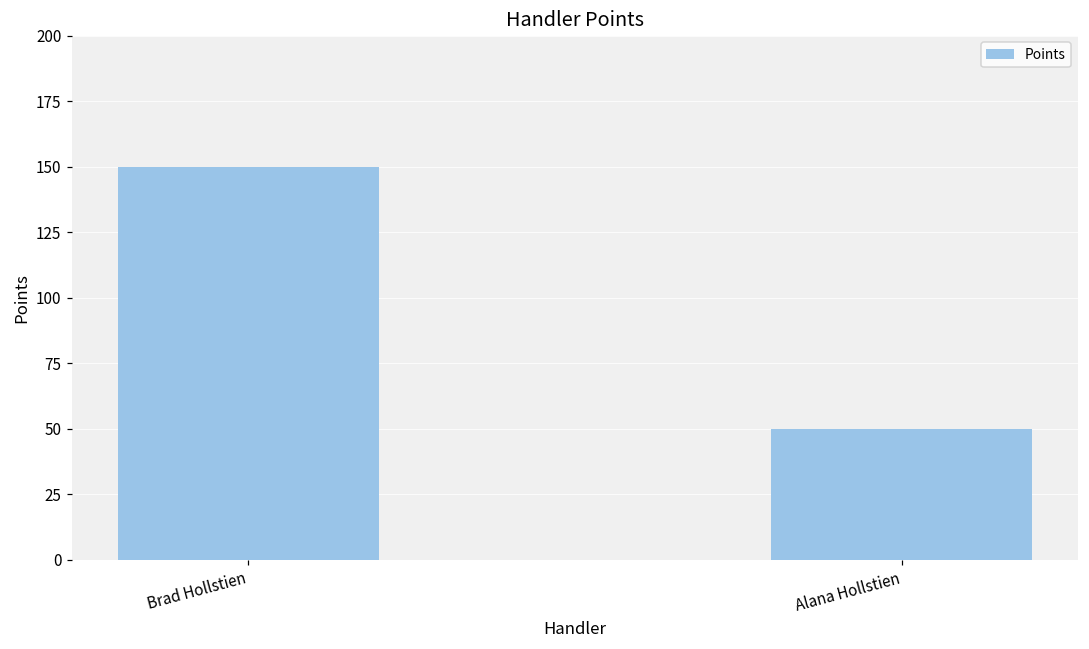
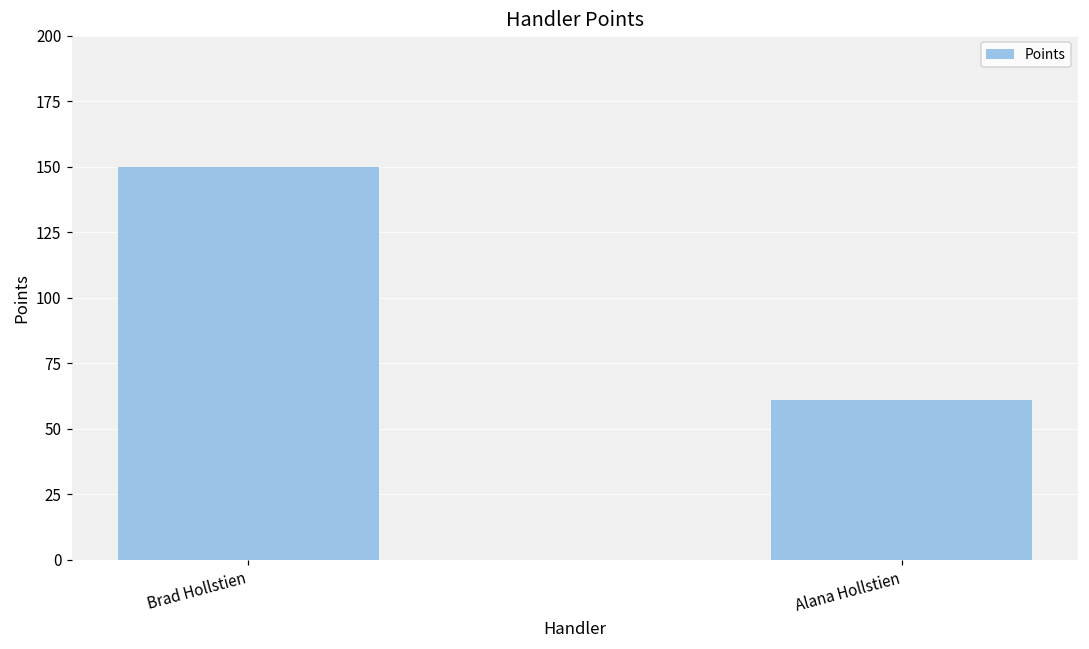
Alana Hollstien: 50 -> 61
